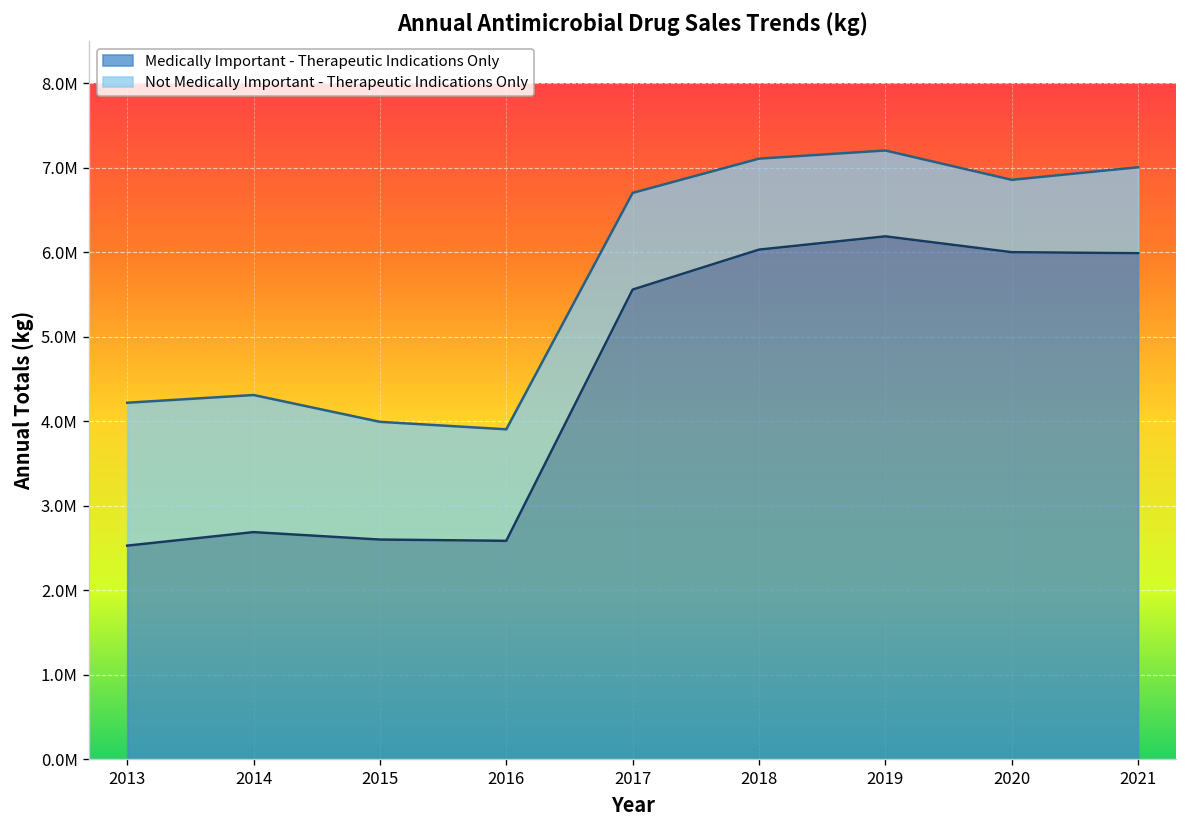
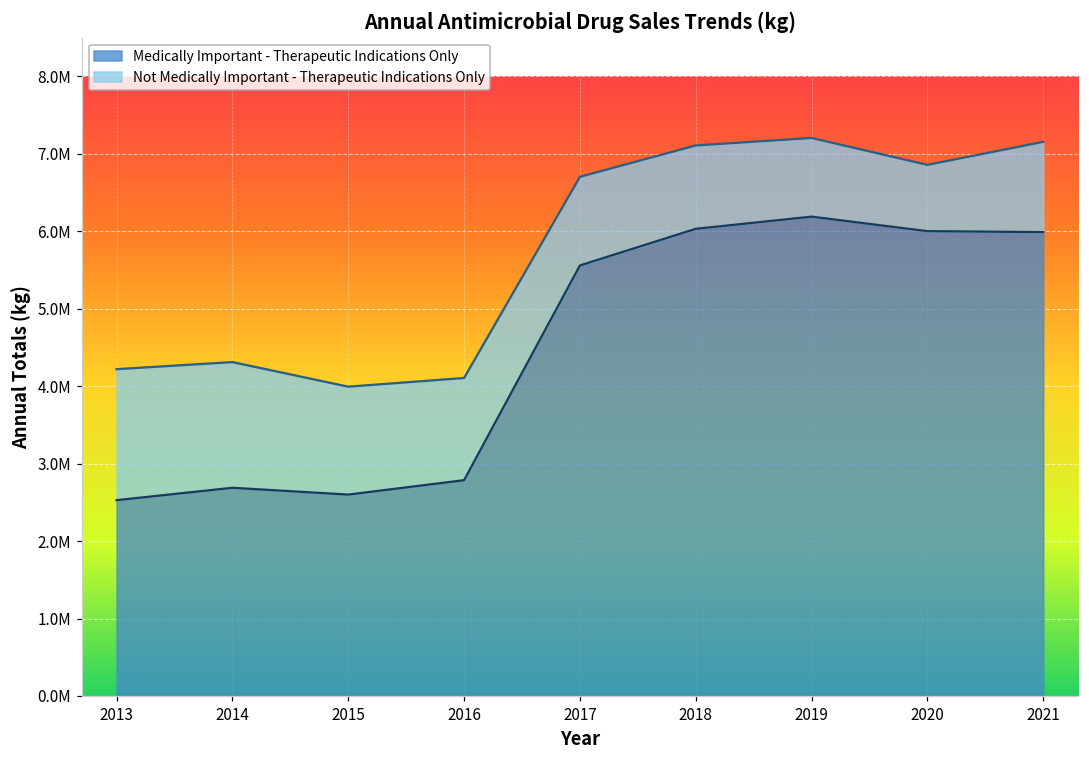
Medically Important - Therapeutic Indications Only, 2016: 2600000 -> 2800000
Not Medically Important - Therapeutic Indications Only, 2021: 1000000 -> 1200000
